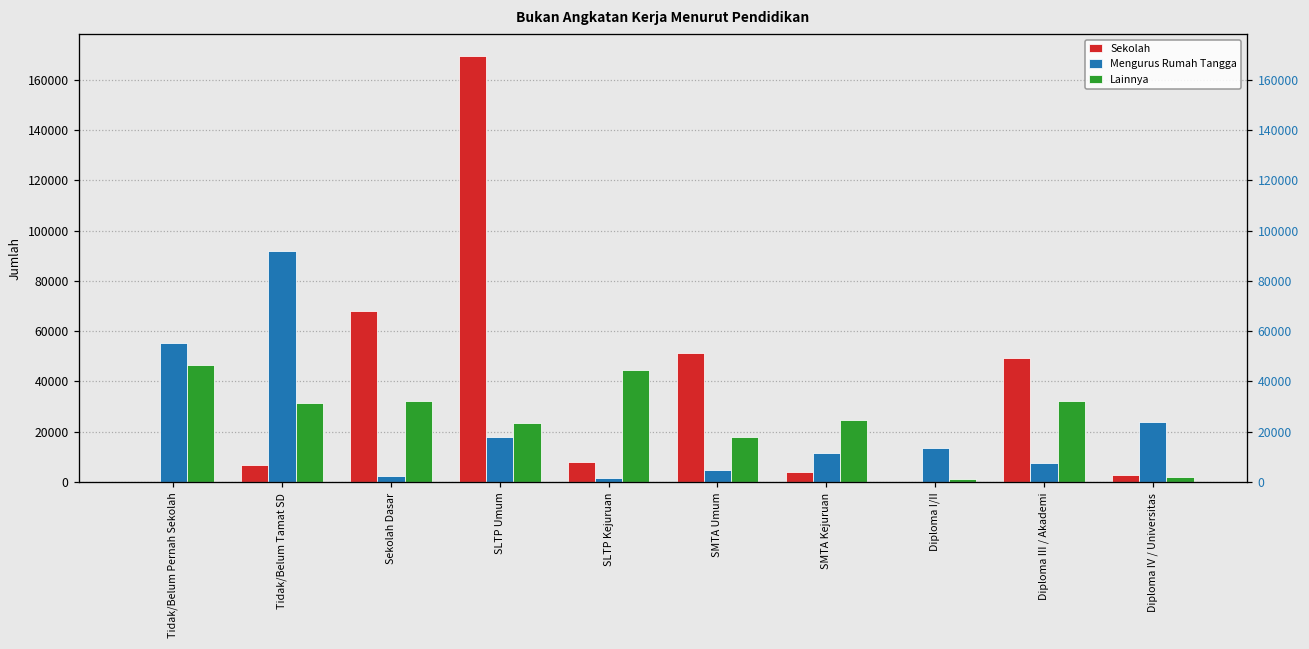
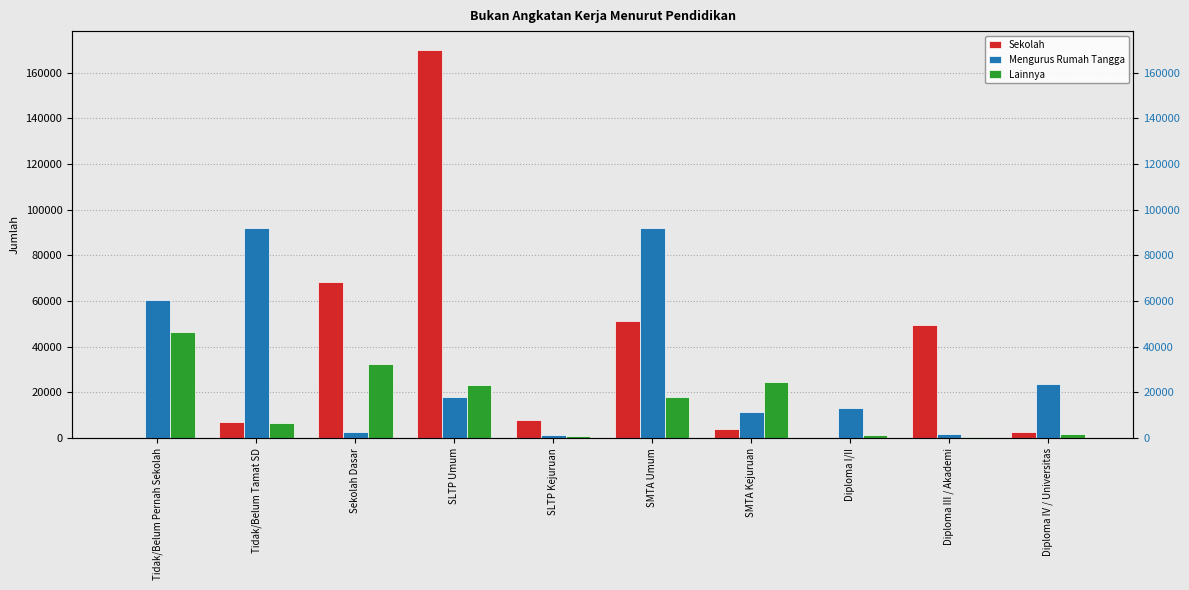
Mengurus Rumah Tangga, Tidak/Belum Pernah Sekolah: 55000 -> 61000
Lainnya, Tidak/Belum Tamat SD: 32000 -> 7000
Lainnya, SLTP Kejuruan: 45000 -> 1000
Mengurus Rumah Tangga, SMTA Umum: 5000 -> 92000
Mengurus Rumah Tangga, Diploma III / Akademi: 8000 -> 2000
Lainnya, Diploma III / Akademi: 32000 -> 0
